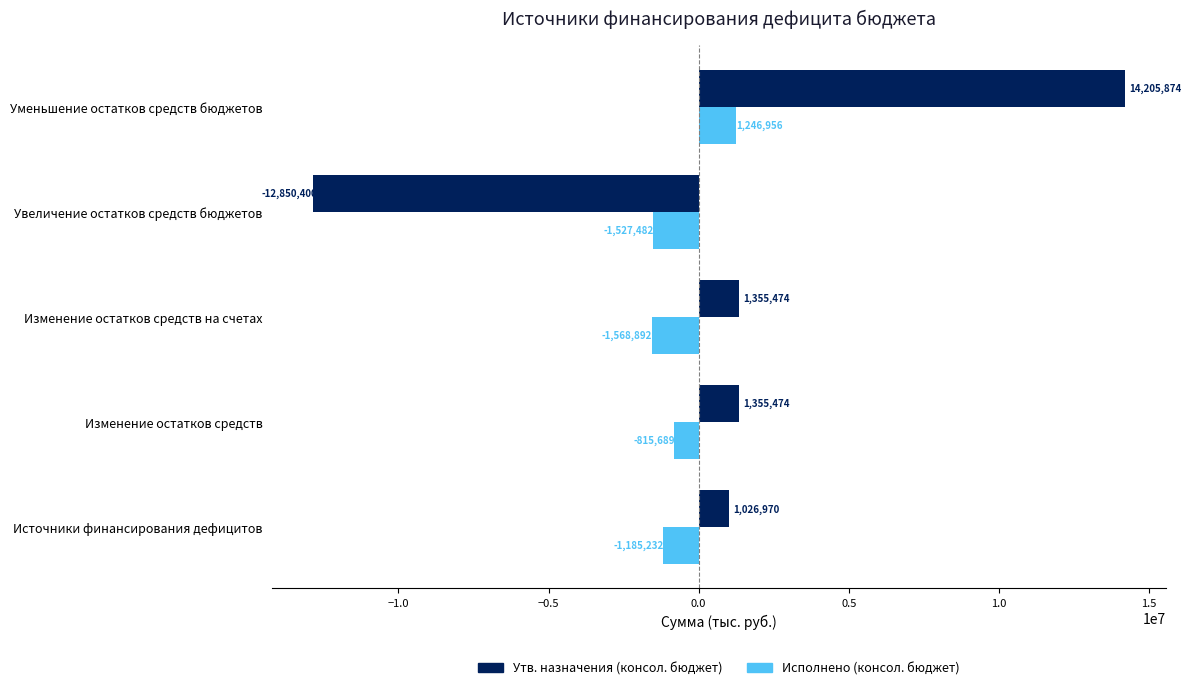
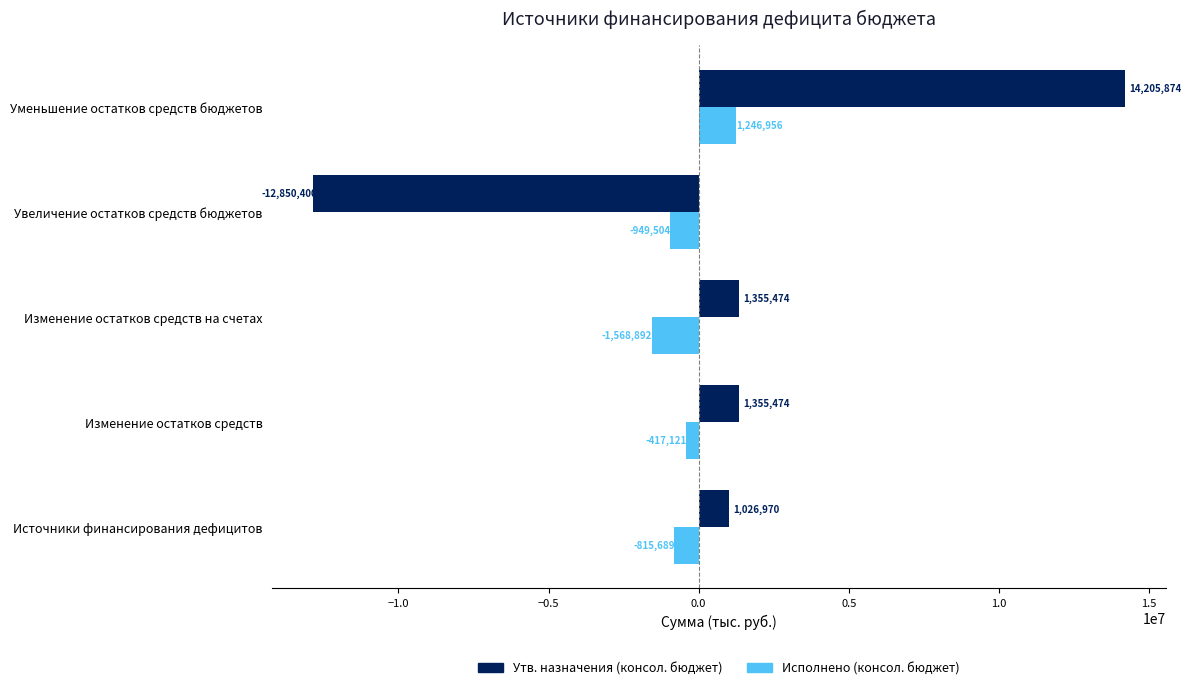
Исполнено (консол. бюджет), Увеличение остатков средств бюджетов: -1,527,482 -> -949,504
Исполнено (консол. бюджет), Изменение остатков средств: -815,689 -> -417,121
Исполнено (консол. бюджет), Источники финансирования дефицитов: -1,185,232 -> -815,689
